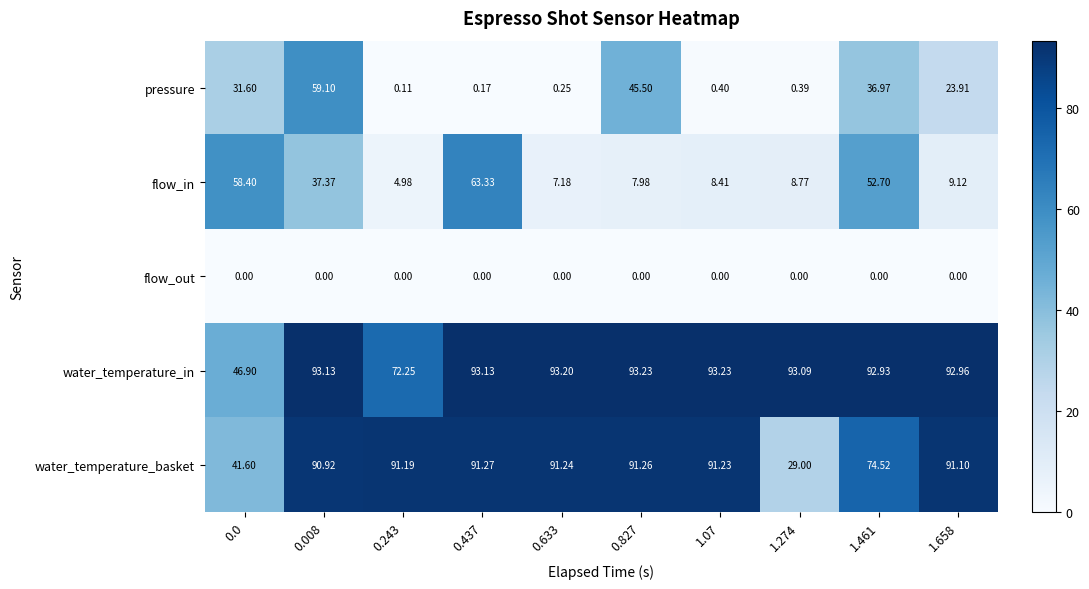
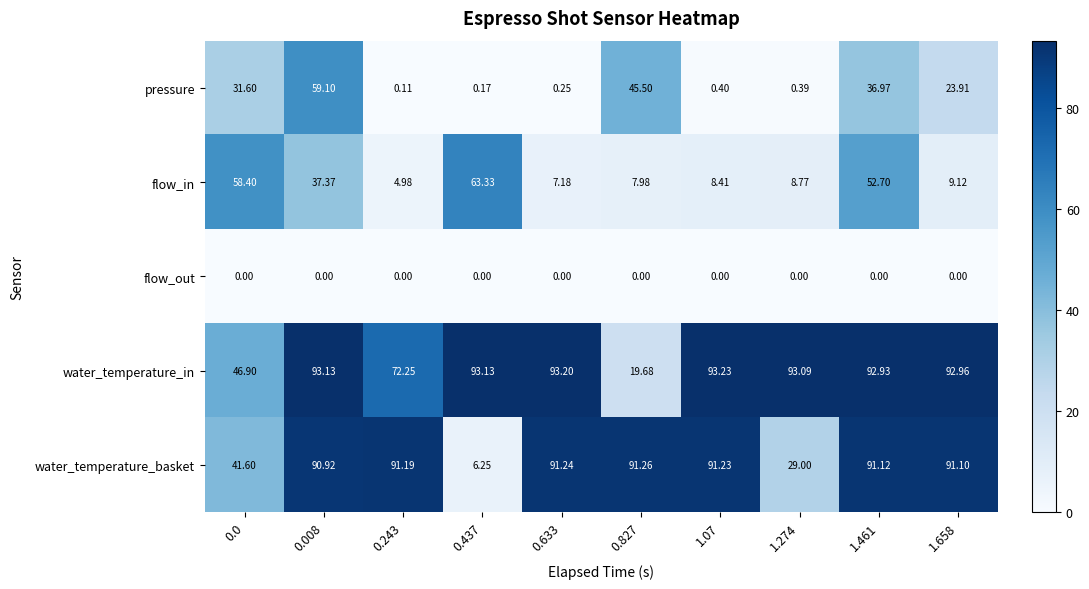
water_temperature_in, 0.827: 93.23 -> 19.68
water_temperature_basket, 0.437: 91.27 -> 6.25
water_temperature_basket, 1.461: 74.52 -> 91.12
